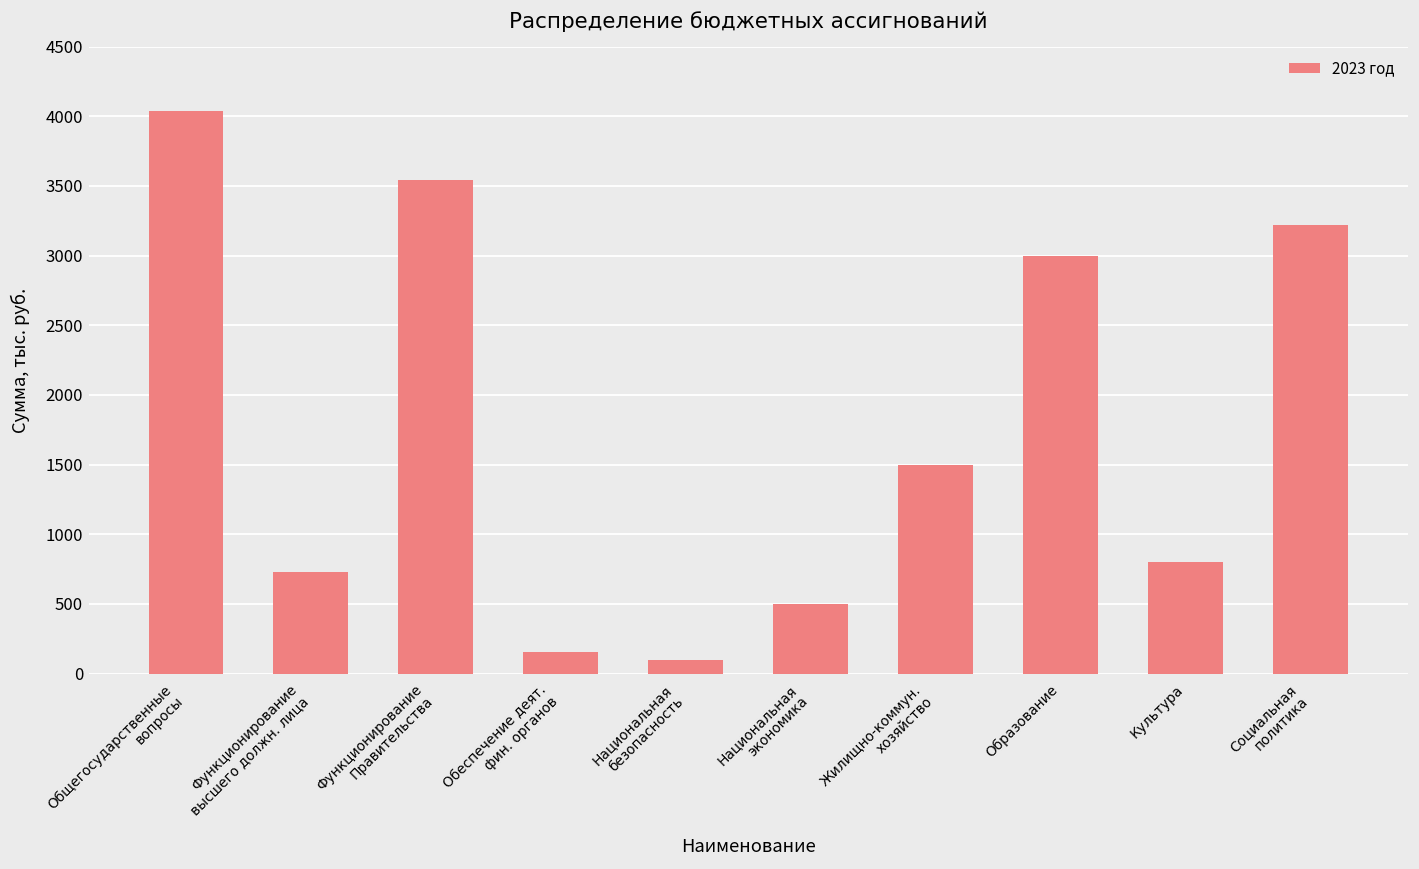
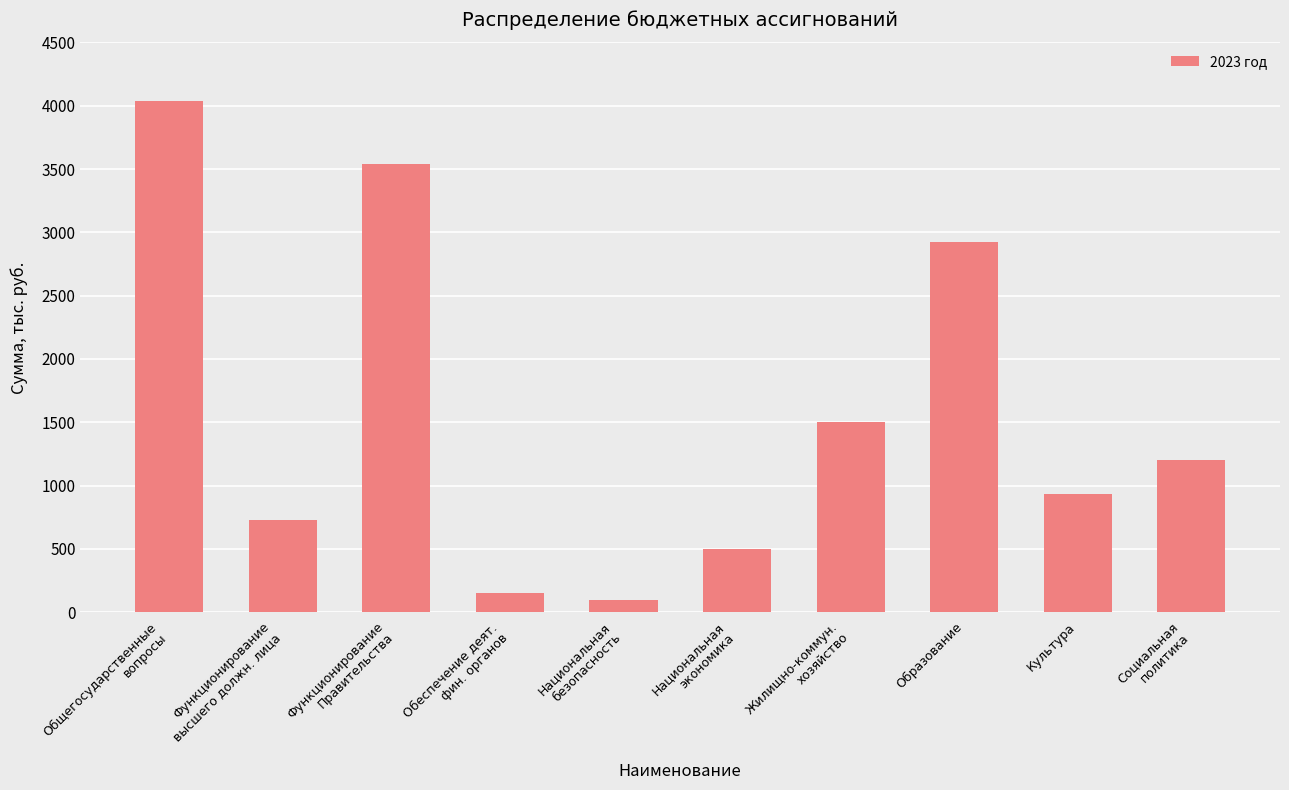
Образование: 3000 -> 2930
Культура: 800 -> 930
Социальная политика: 3220 -> 1200
